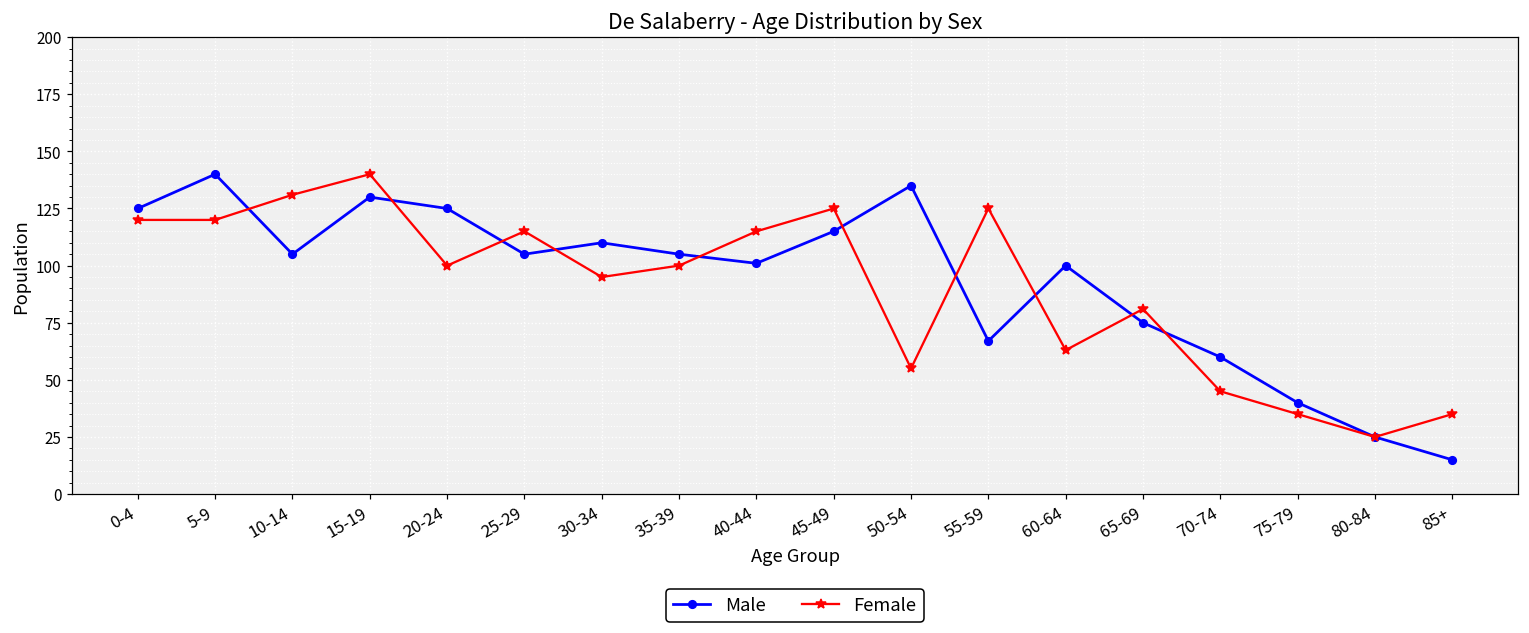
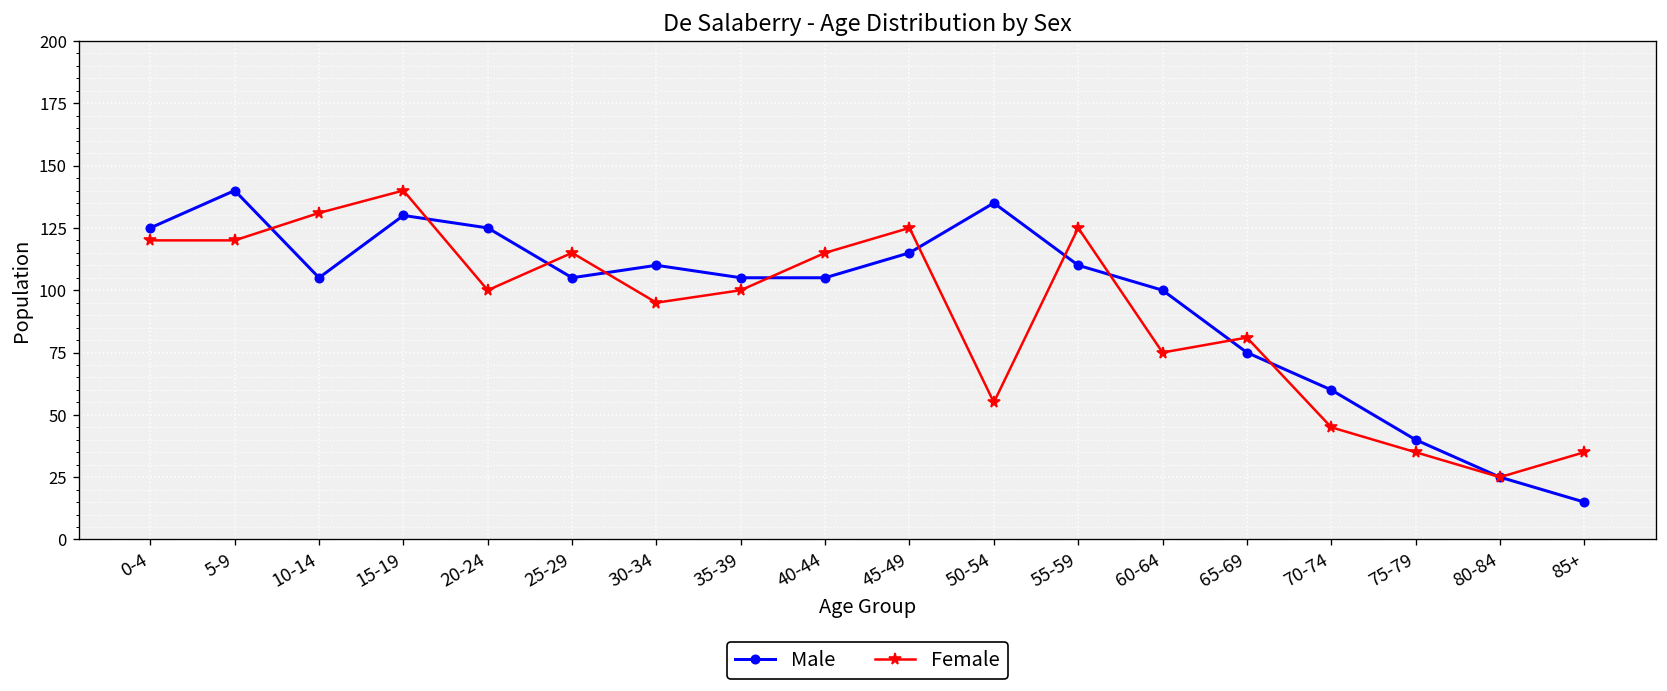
Male, 40-44: 101 -> 105
Male, 55-59: 67 -> 110
Female, 60-64: 63 -> 75
